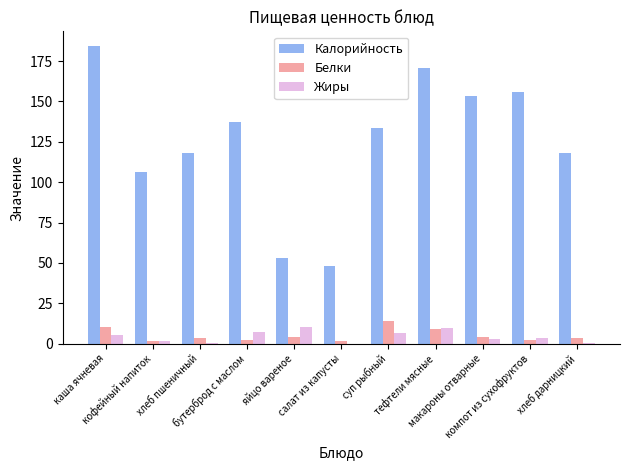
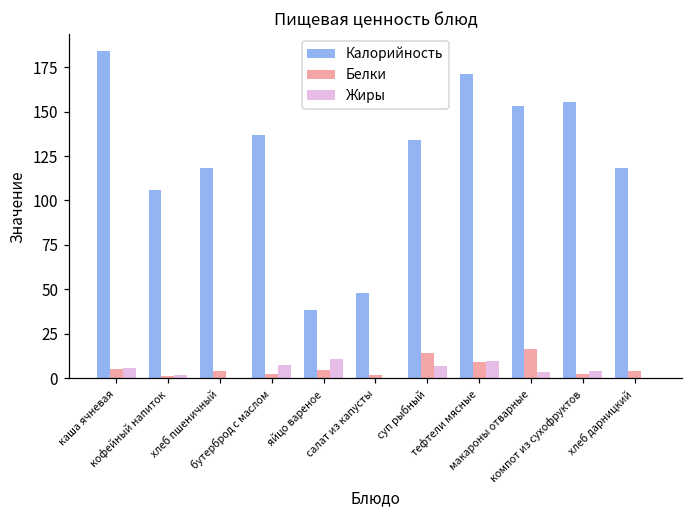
Белки, каша ячневая: 11 -> 5
Калорийность, яйцо вареное: 53 -> 38
Белки, макароны отварные: 4 -> 17
